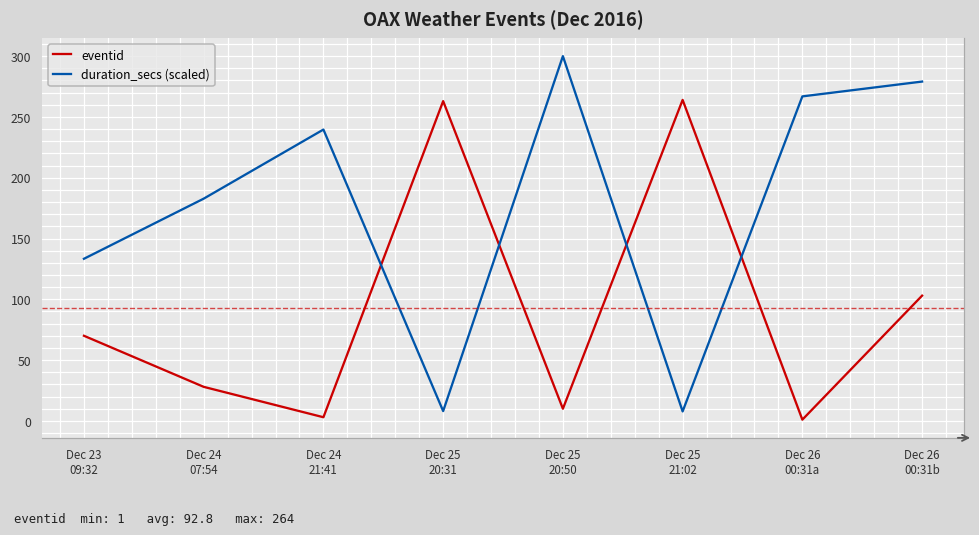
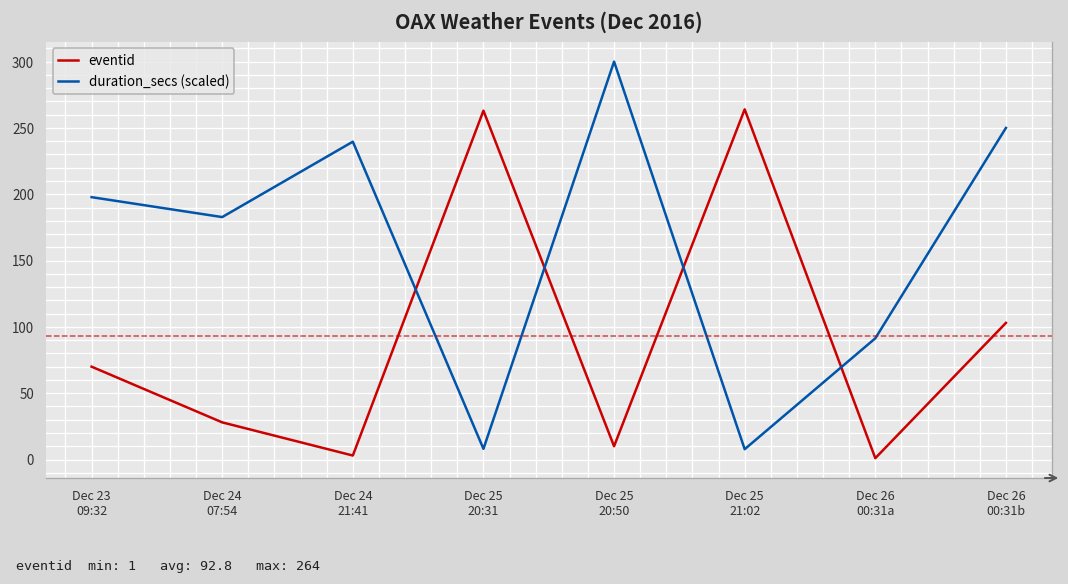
duration_secs (scaled), Dec 23 09:32: 133 -> 198
duration_secs (scaled), Dec 26 00:31a: 267 -> 91
duration_secs (scaled), Dec 26 00:31b: 279 -> 250
